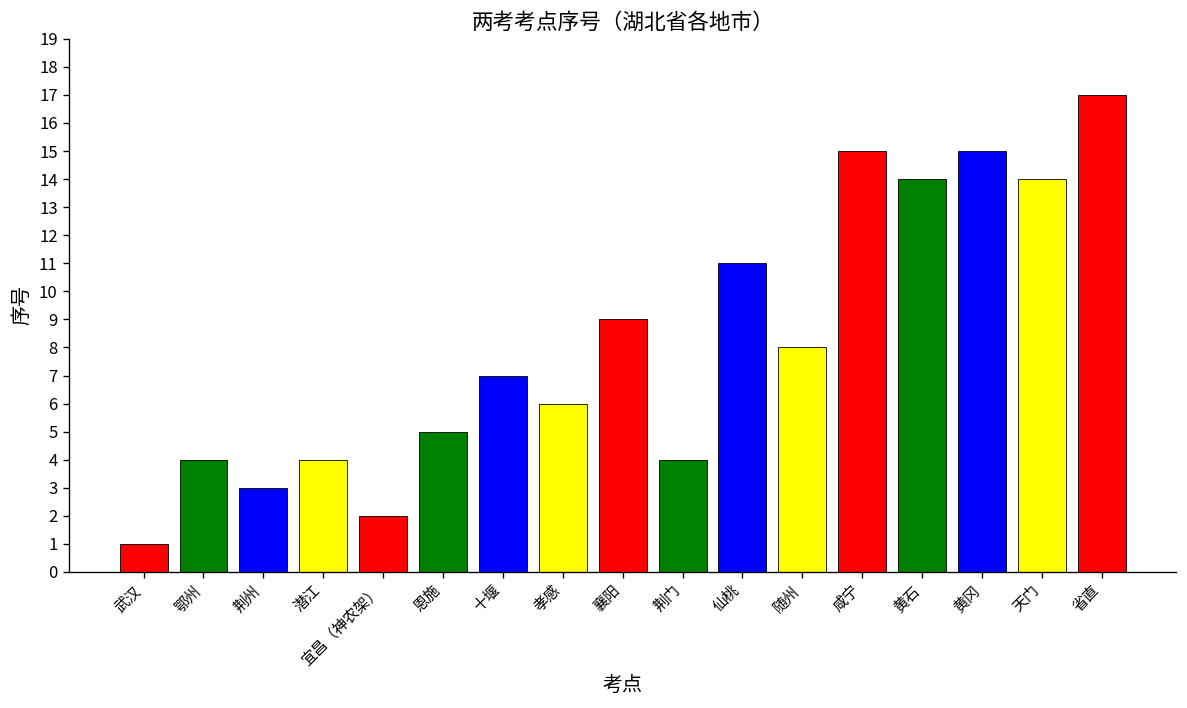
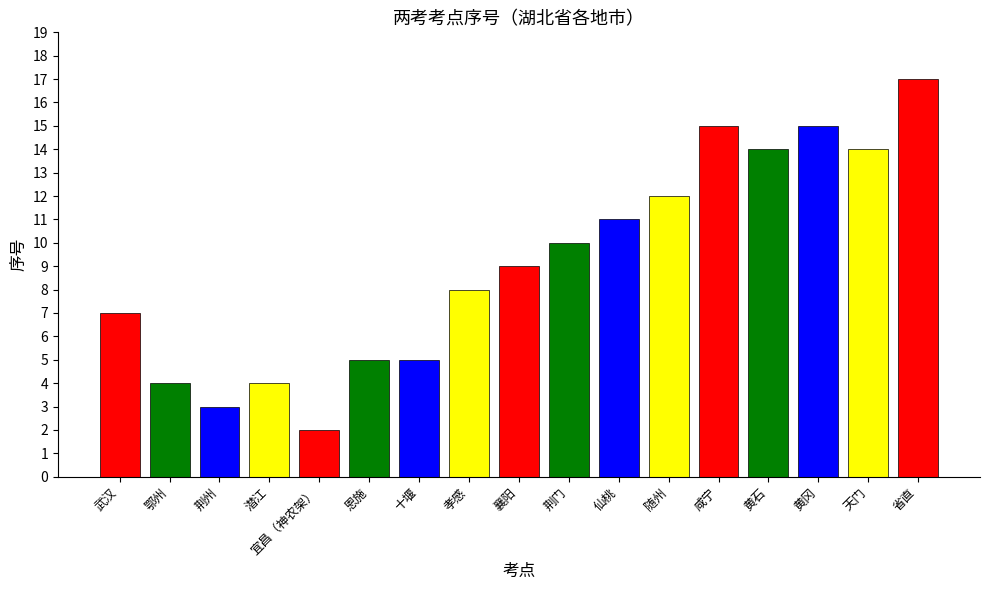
武汉: 1 -> 7
十堰: 7 -> 5
孝感: 6 -> 8
荆门: 4 -> 10
随州: 8 -> 12
